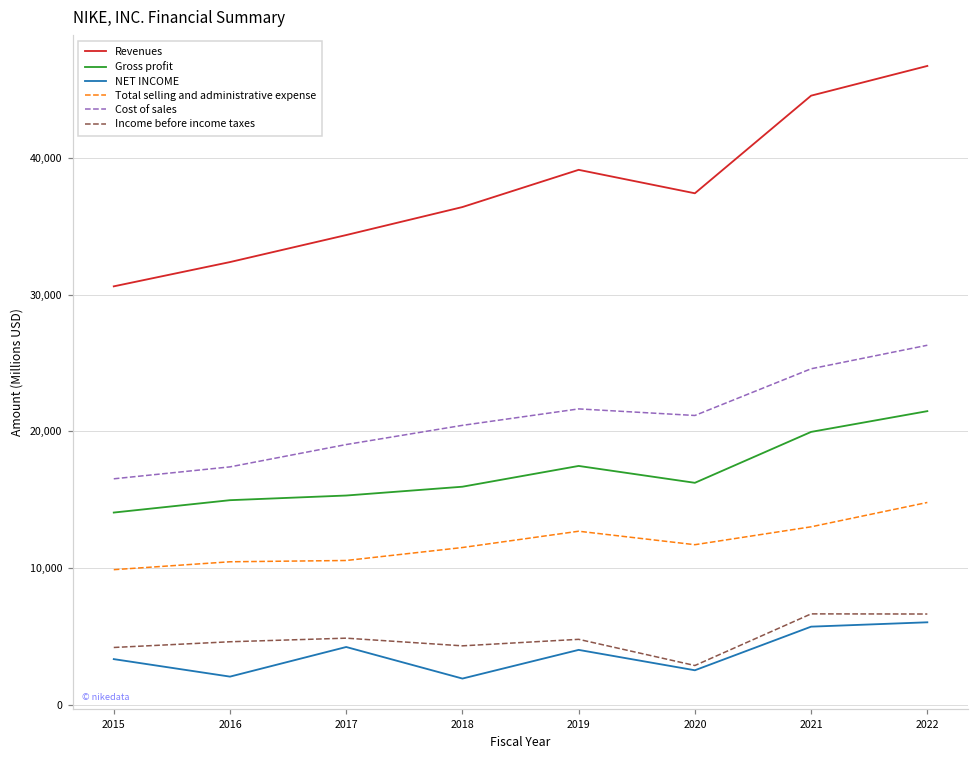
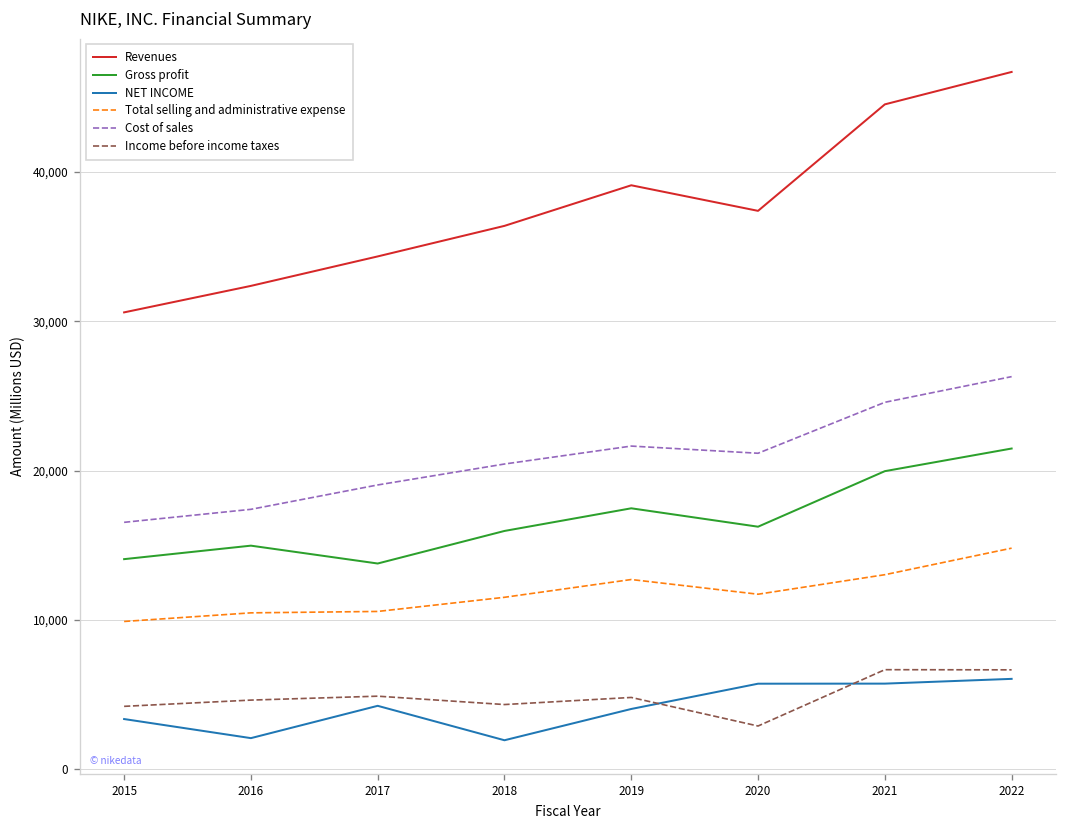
Gross profit, 2017: 15,300 -> 13,800
NET INCOME, 2020: 2,500 -> 5,700
